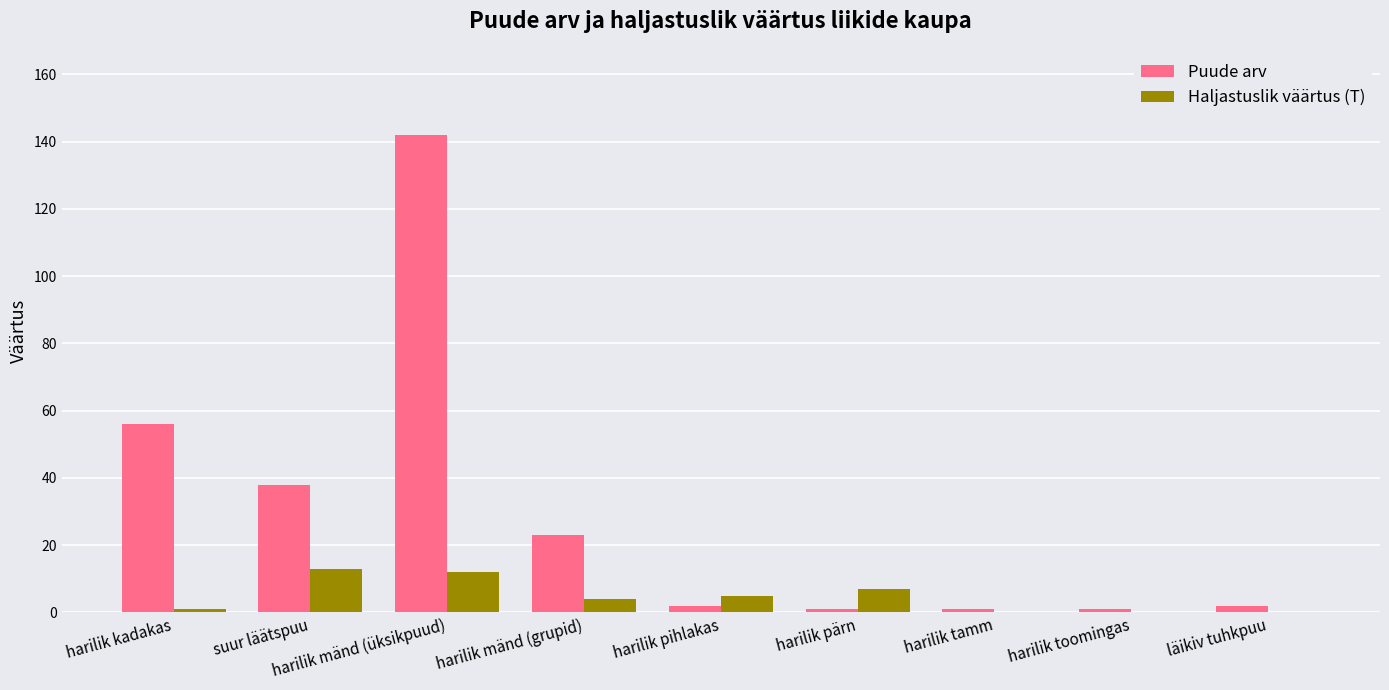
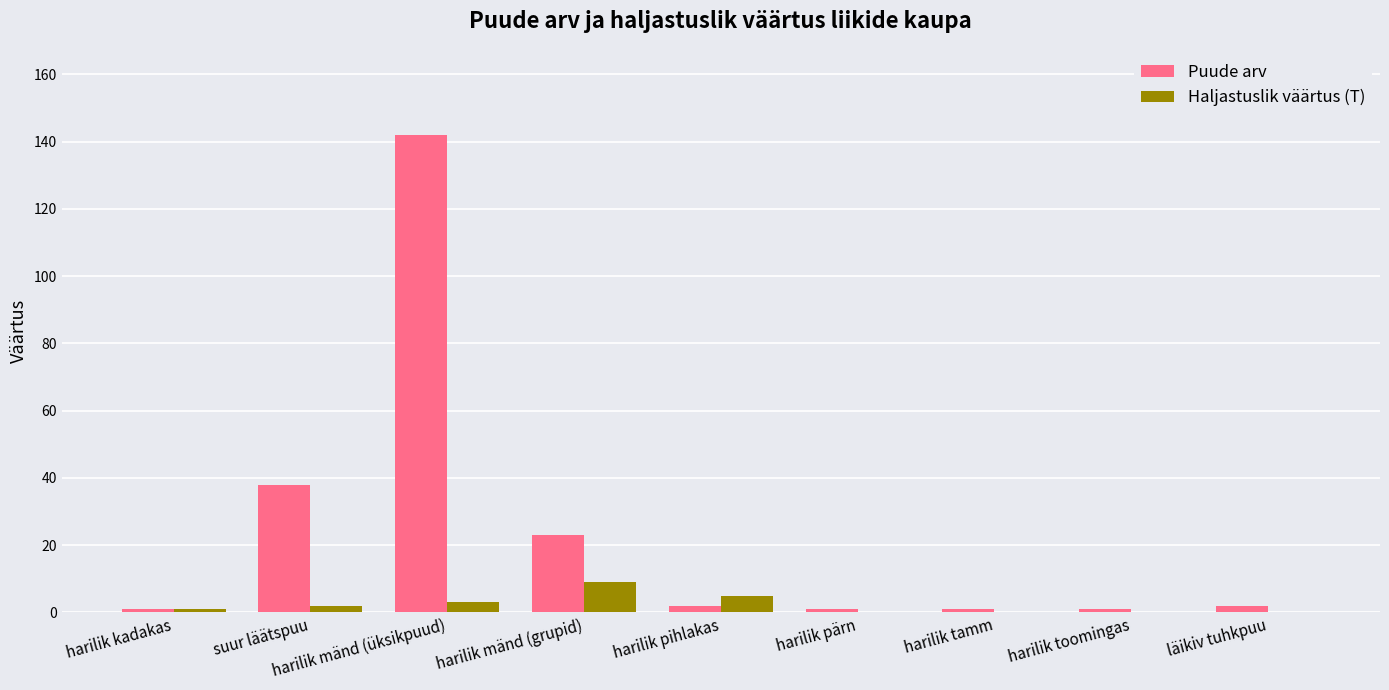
Puude arv, harilik kadakas: 56 -> 1
Haljastuslik väärtus (T), suur läätspuu: 13 -> 2
Haljastuslik väärtus (T), harilik mänd (üksikpuud): 12 -> 3
Haljastuslik väärtus (T), harilik mänd (grupid): 4 -> 9
Haljastuslik väärtus (T), harilik pärn: 7 -> 0
